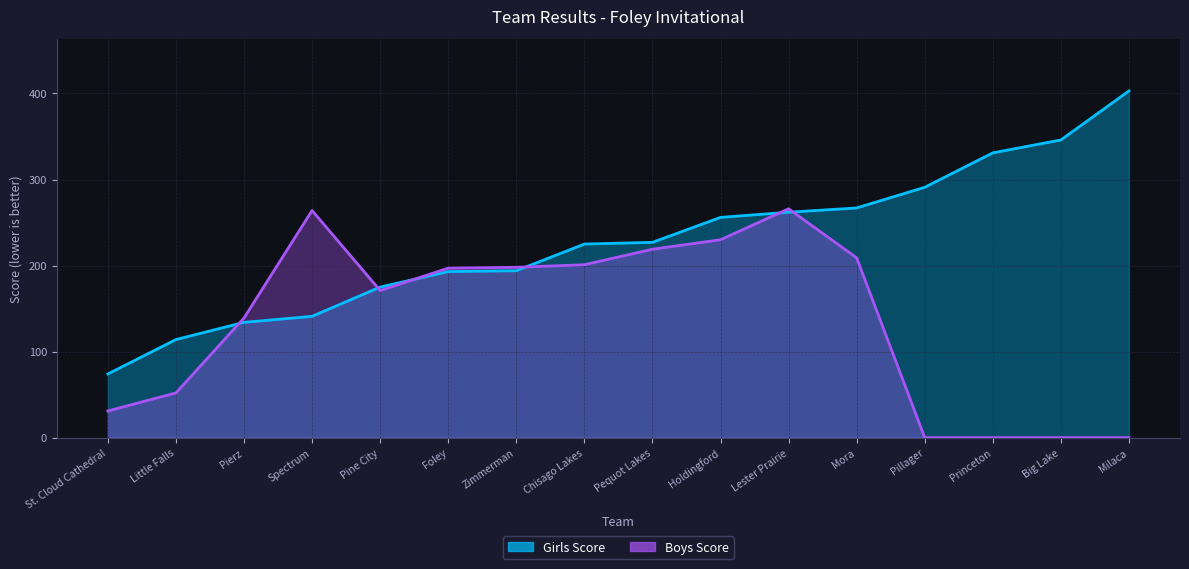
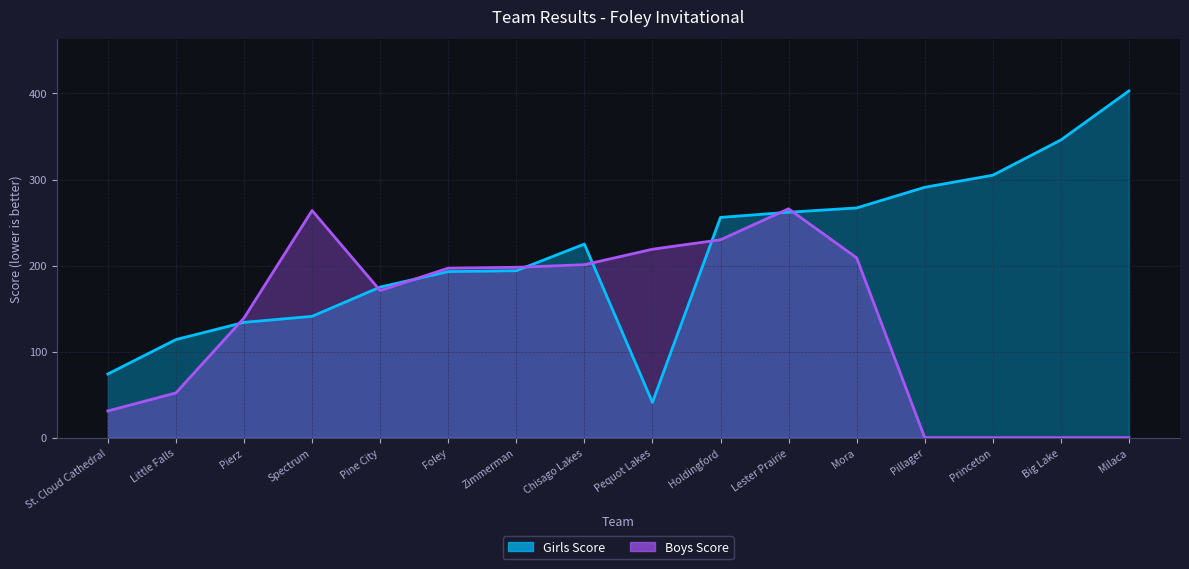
Girls Score, Pequot Lakes: 230 -> 40
Girls Score, Princeton: 330 -> 310
